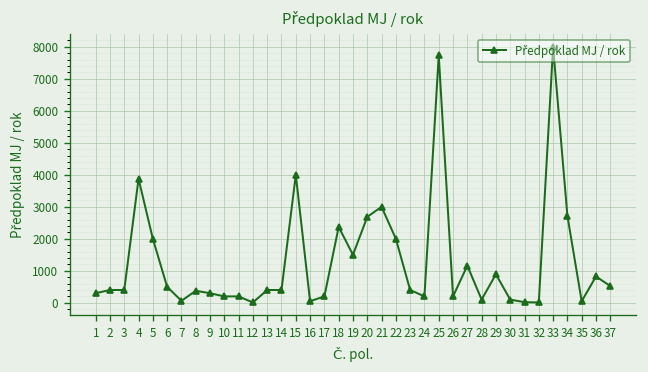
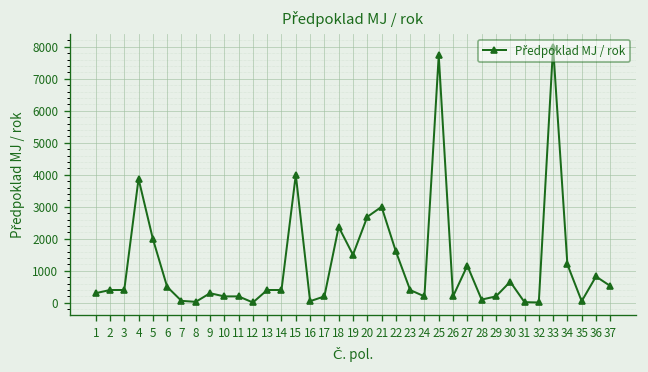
8: 400 -> 0
22: 2000 -> 1600
29: 900 -> 200
30: 100 -> 700
34: 2700 -> 1200
